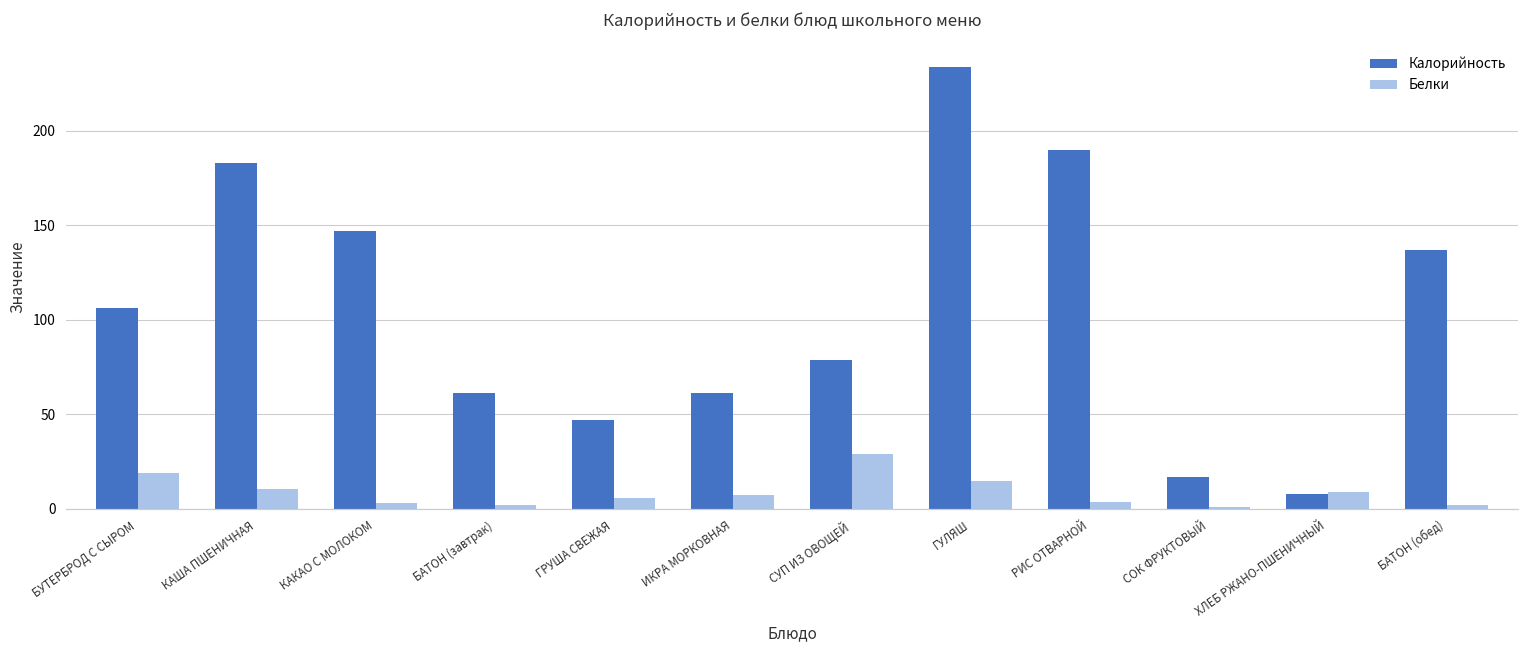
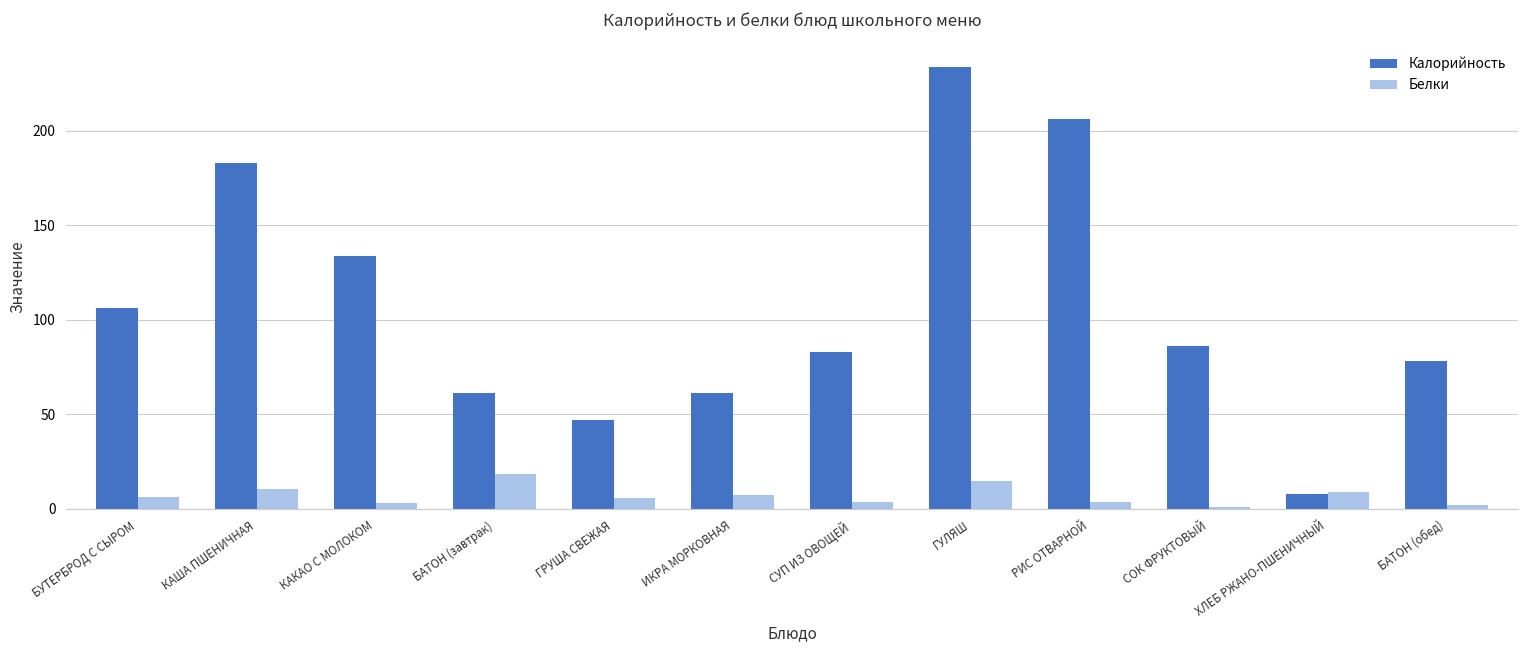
Белки, БУТЕРБРОД С СЫРОМ: 19 -> 6
Калорийность, КАКАО С МОЛОКОМ: 147 -> 134
Белки, БАТОН (завтрак): 2 -> 19
Калорийность, СУП ИЗ ОВОЩЕЙ: 79 -> 83
Белки, СУП ИЗ ОВОЩЕЙ: 29 -> 4
Калорийность, РИС ОТВАРНОЙ: 190 -> 206
Калорийность, СОК ФРУКТОВЫЙ: 17 -> 86
Калорийность, БАТОН (обед): 137 -> 78
